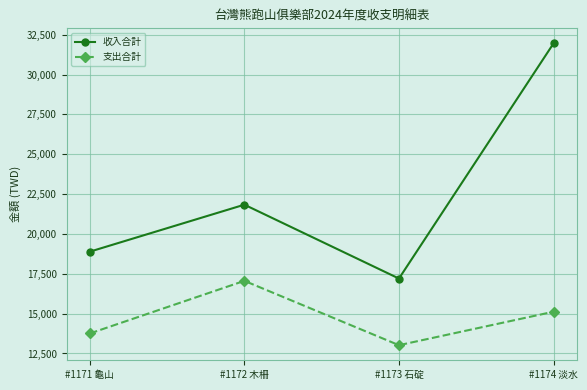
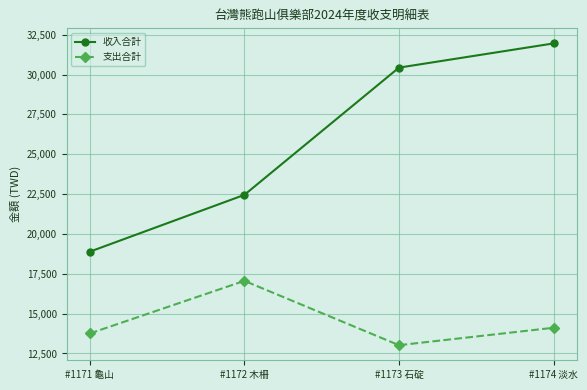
收入合計, #1172 木柵: 21,800 -> 22,500
收入合計, #1173 石碇: 17,200 -> 30,400
支出合計, #1174 淡水: 15,100 -> 14,100
